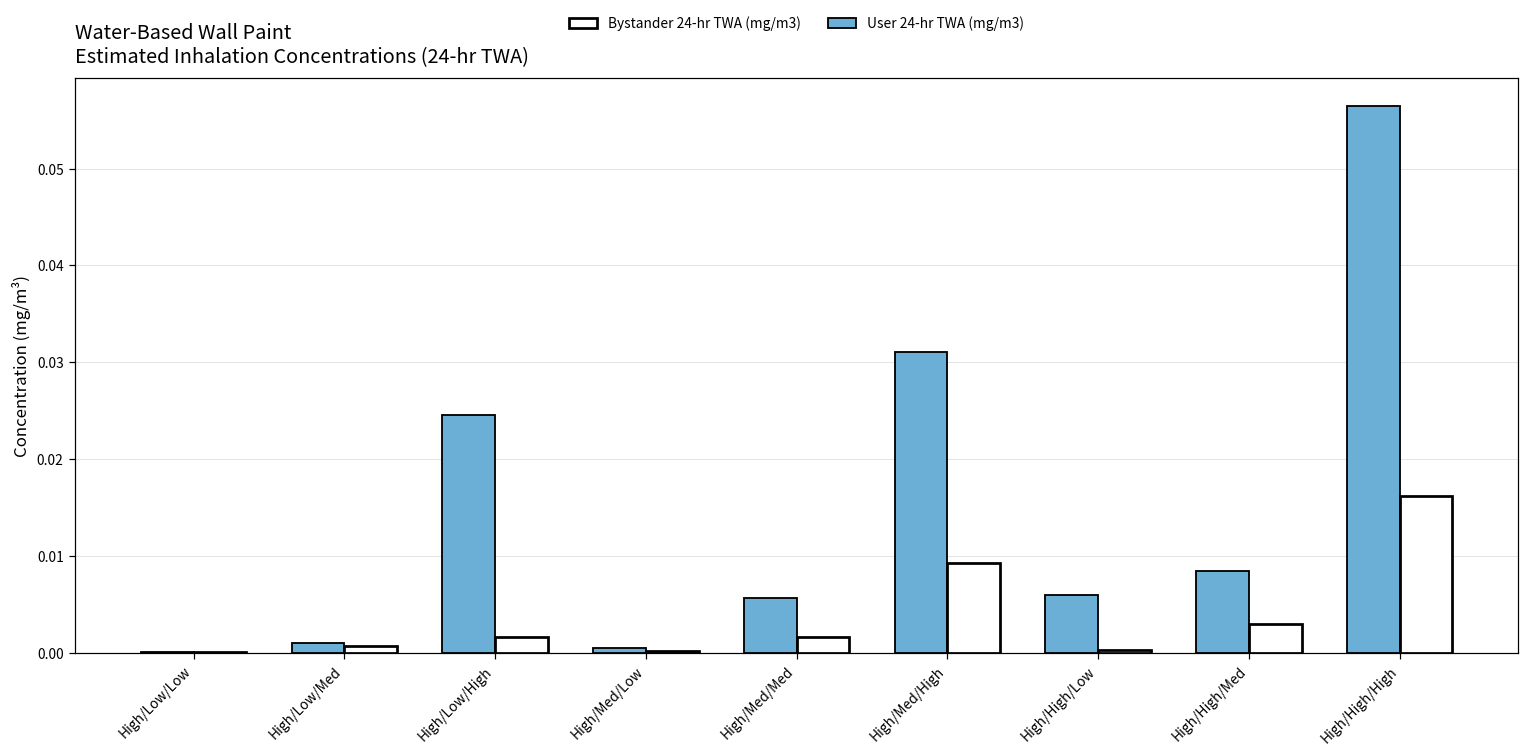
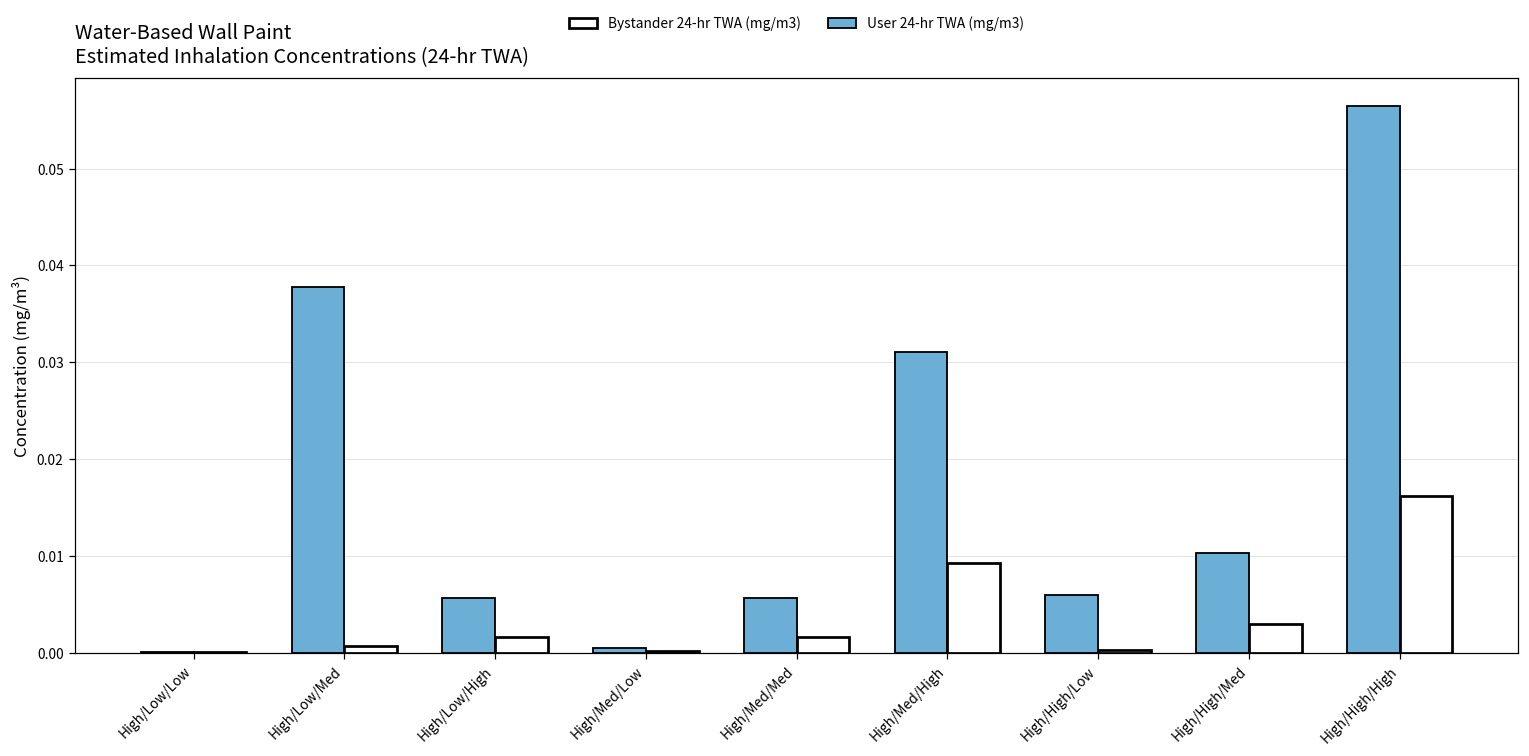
User 24-hr TWA (mg/m3), High/Low/Med: 0.001 -> 0.038
User 24-hr TWA (mg/m3), High/Low/High: 0.025 -> 0.006
User 24-hr TWA (mg/m3), High/High/Med: 0.008 -> 0.010
